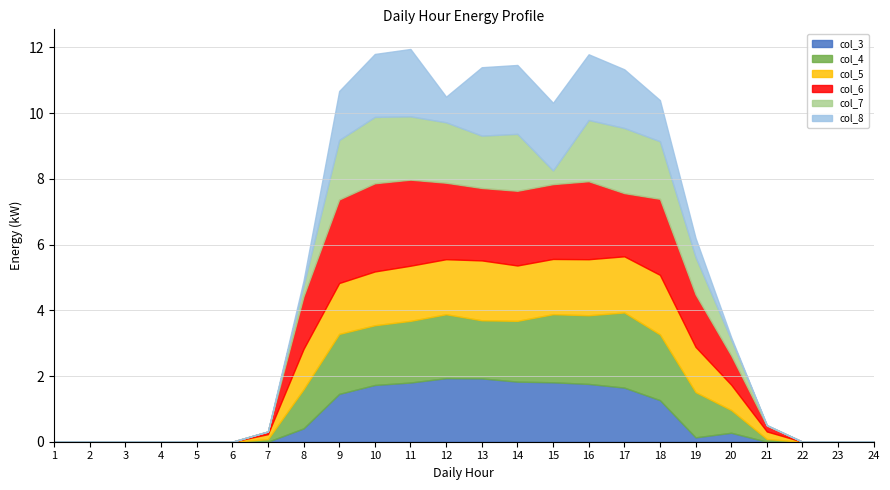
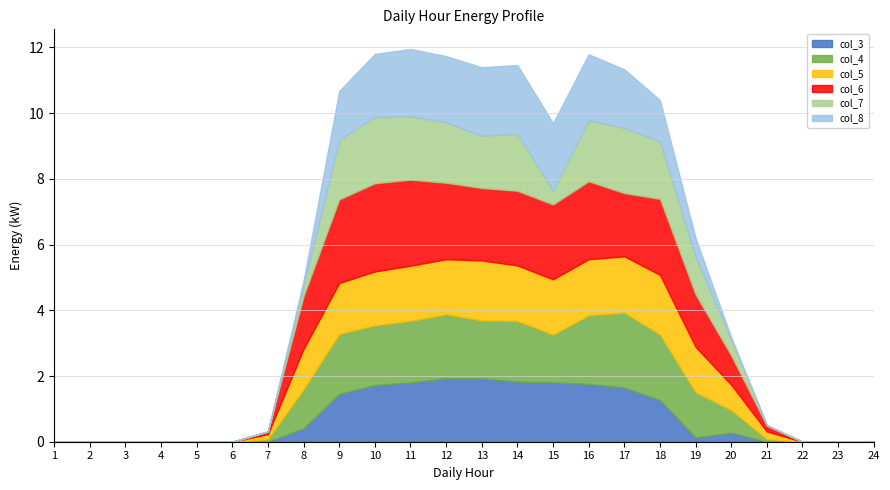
col_8, 12: 0.8 -> 2.0
col_4, 15: 2.1 -> 1.5
